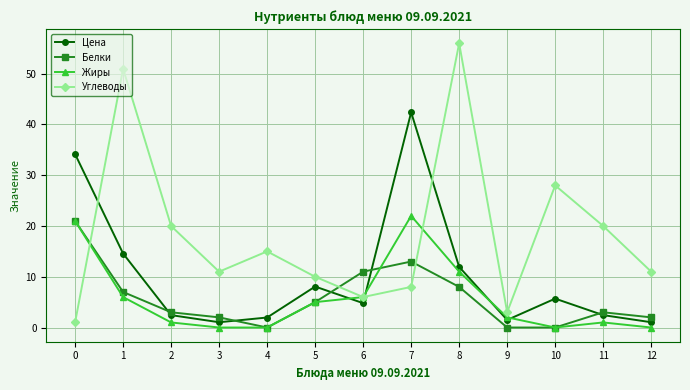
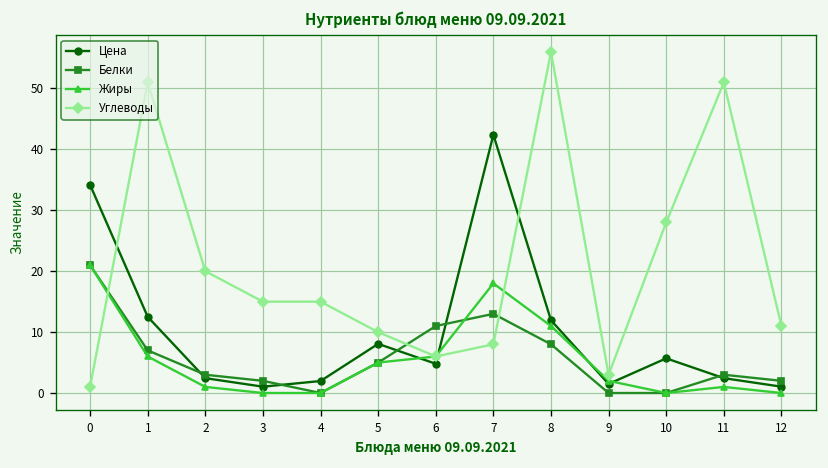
Цена, 1: 15 -> 13
Углеводы, 3: 11 -> 15
Жиры, 7: 22 -> 18
Углеводы, 11: 20 -> 51
